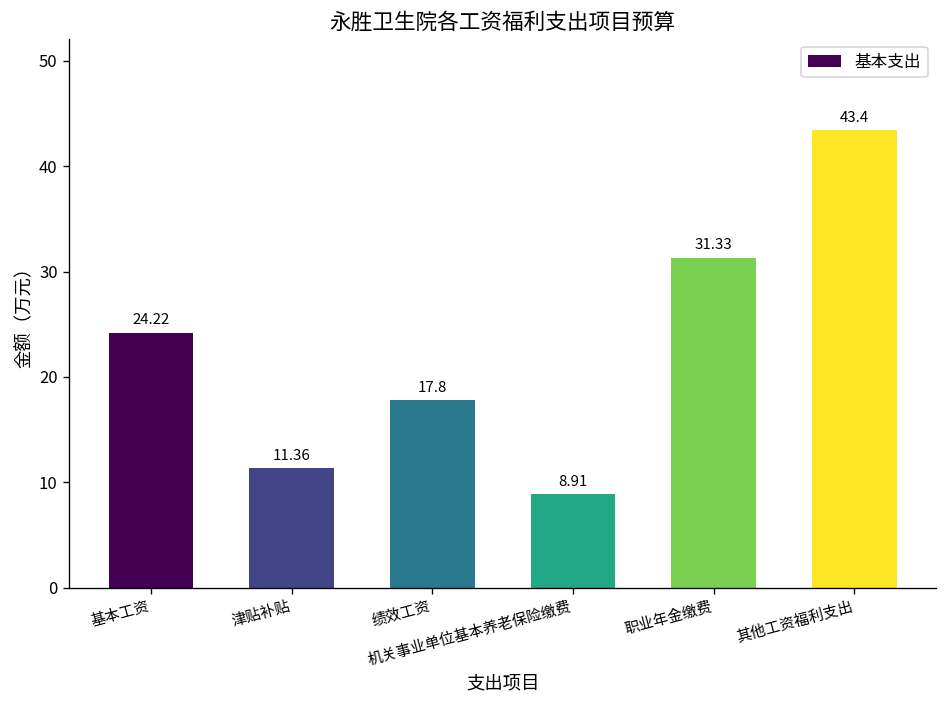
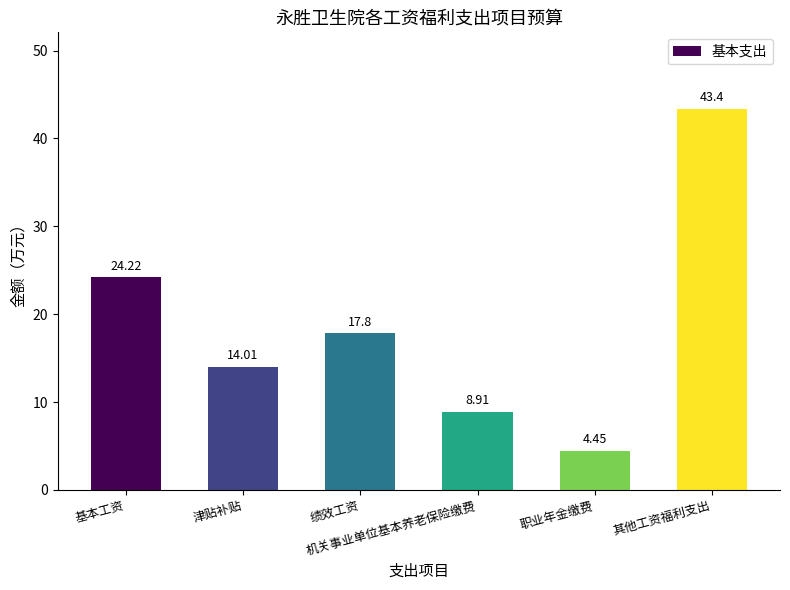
津贴补贴: 11.36 -> 14.01
职业年金缴费: 31.33 -> 4.45
